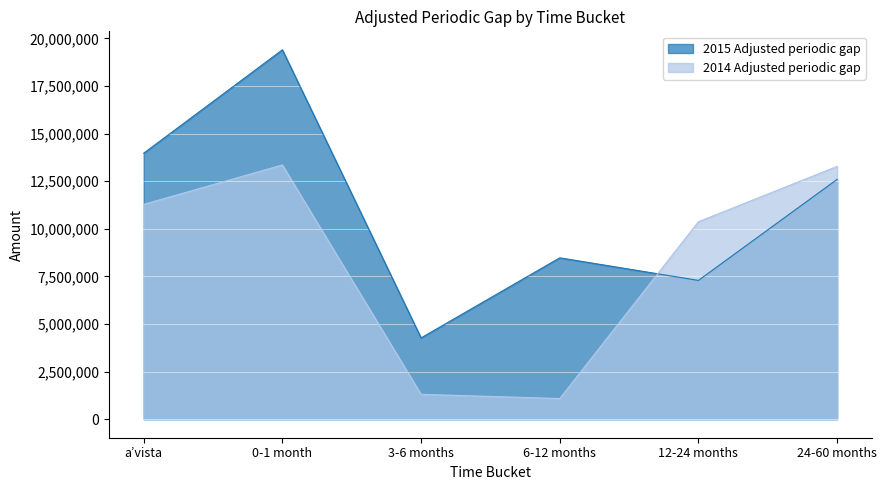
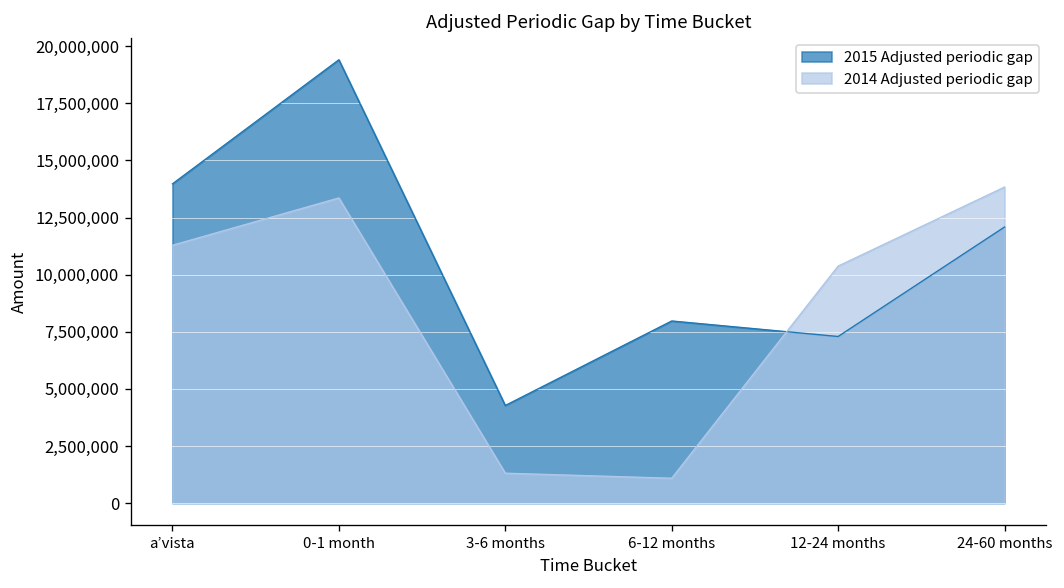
2015 Adjusted periodic gap, 6-12 months: 8,500,000 -> 8,000,000
2015 Adjusted periodic gap, 24-60 months: 12,600,000 -> 12,100,000
2014 Adjusted periodic gap, 24-60 months: 13,300,000 -> 13,800,000
